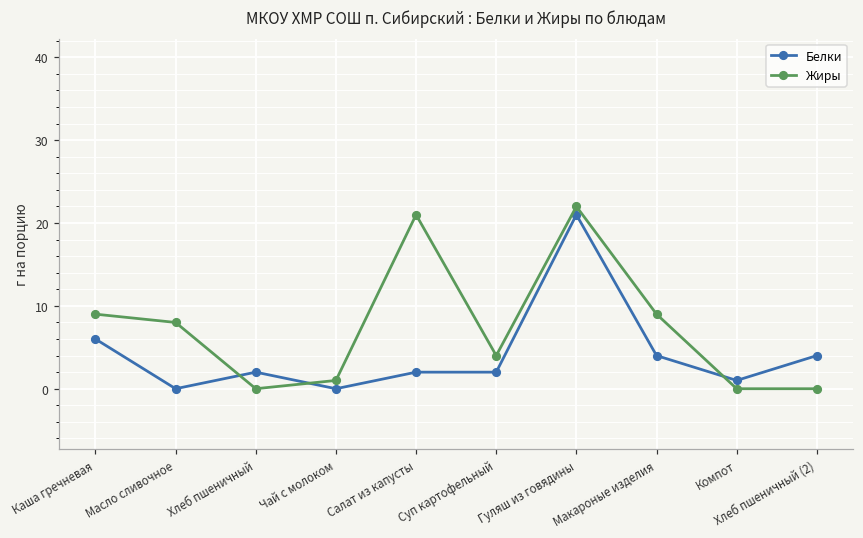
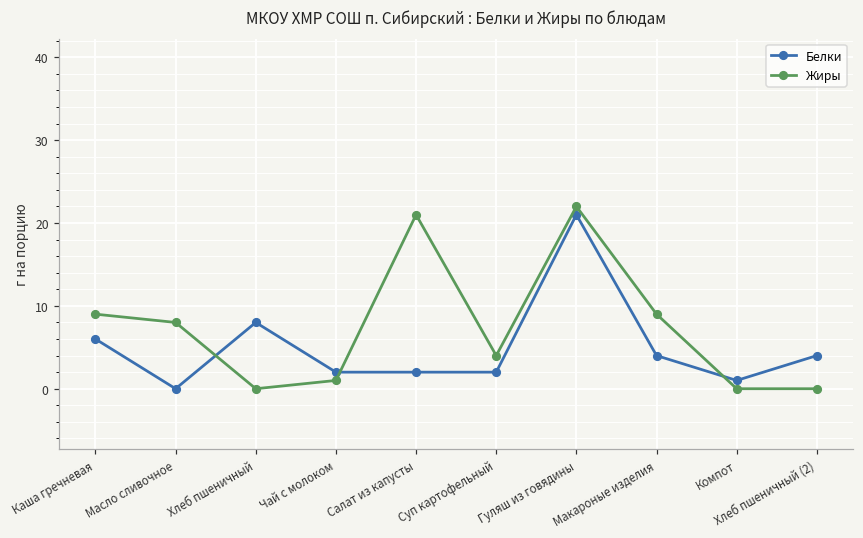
Белки, Хлеб пшеничный: 2 -> 8
Белки, Чай с молоком: 0 -> 2
